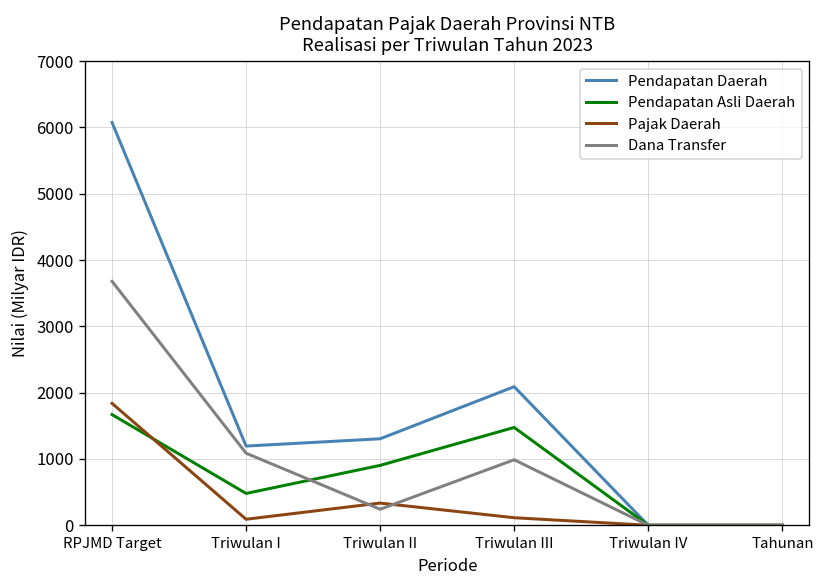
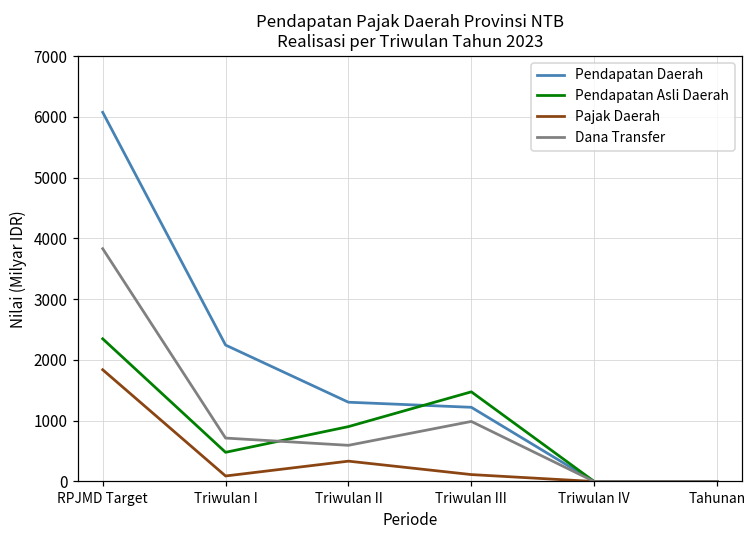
Pendapatan Asli Daerah, RPJMD Target: 1700 -> 2300
Dana Transfer, RPJMD Target: 3700 -> 3800
Pendapatan Daerah, Triwulan I: 1200 -> 2200
Dana Transfer, Triwulan I: 1100 -> 700
Dana Transfer, Triwulan II: 200 -> 600
Pendapatan Daerah, Triwulan III: 2100 -> 1200
